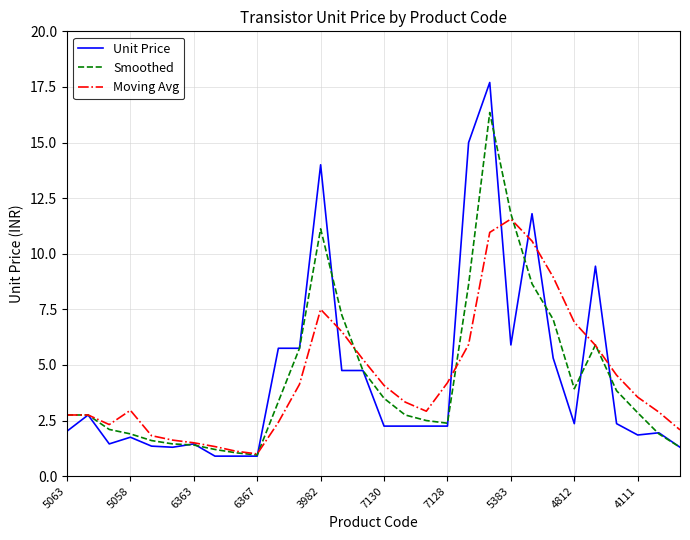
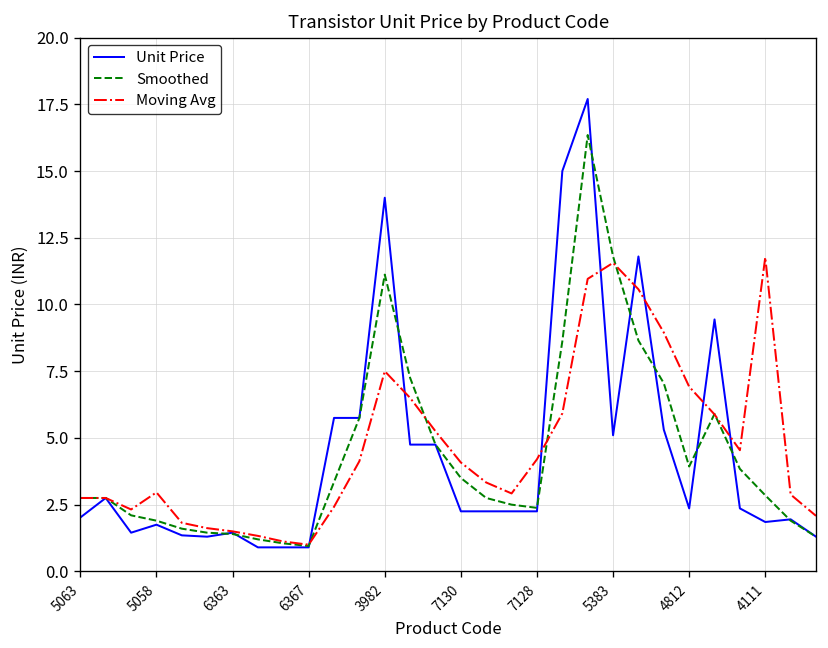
Unit Price, 5383: 5.9 -> 5.1
Moving Avg, 4111: 3.6 -> 11.8
